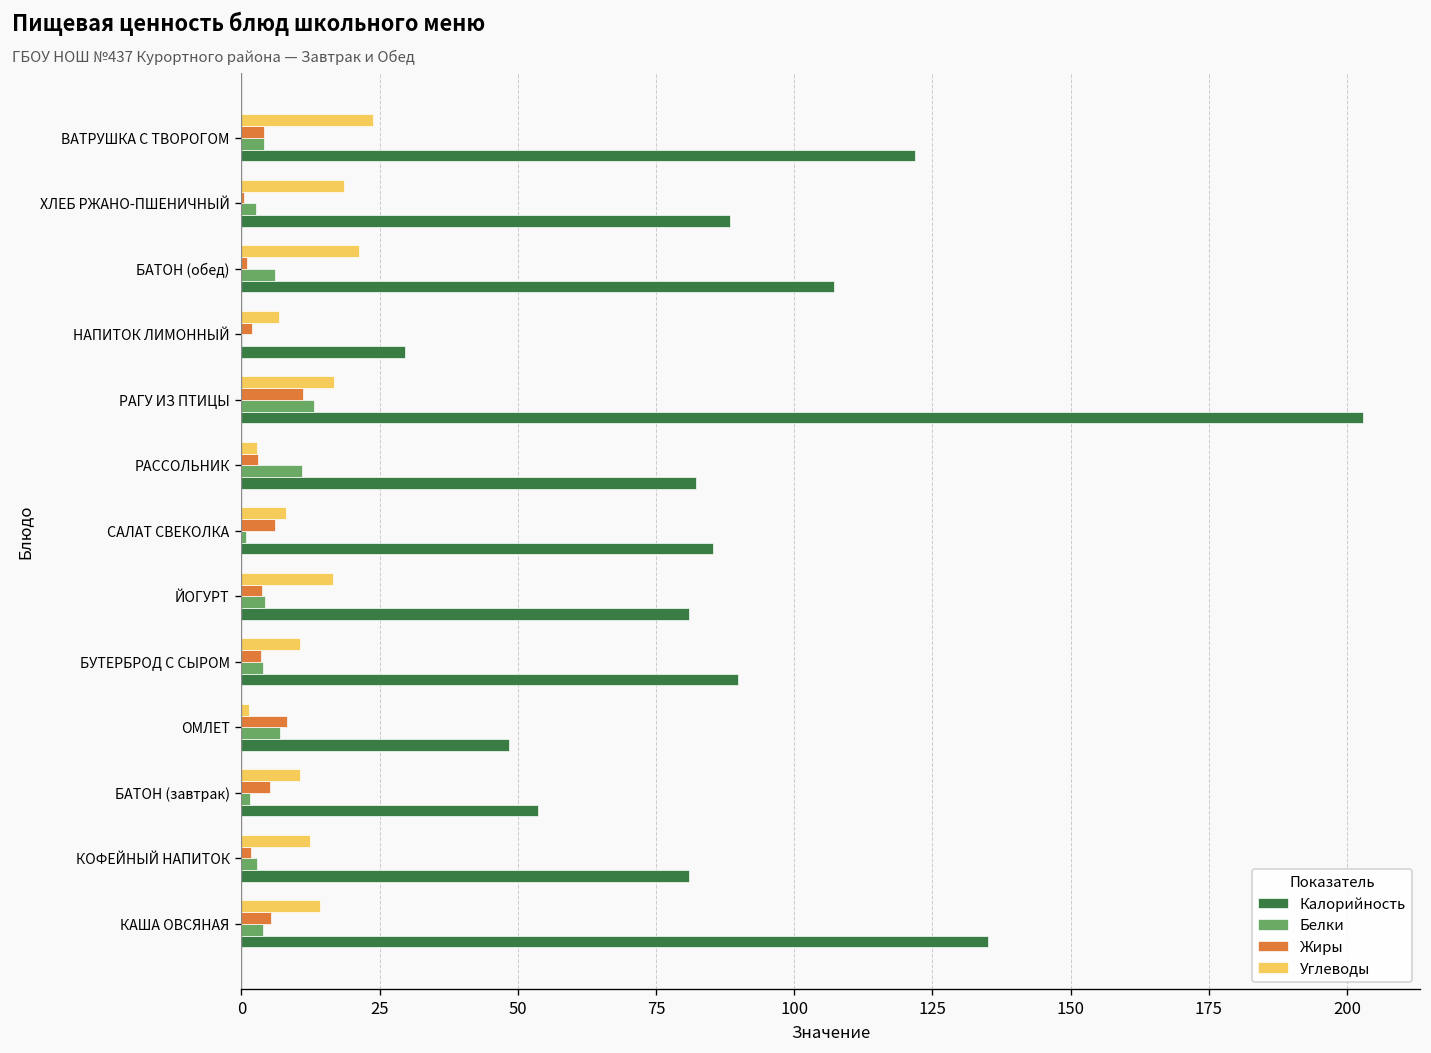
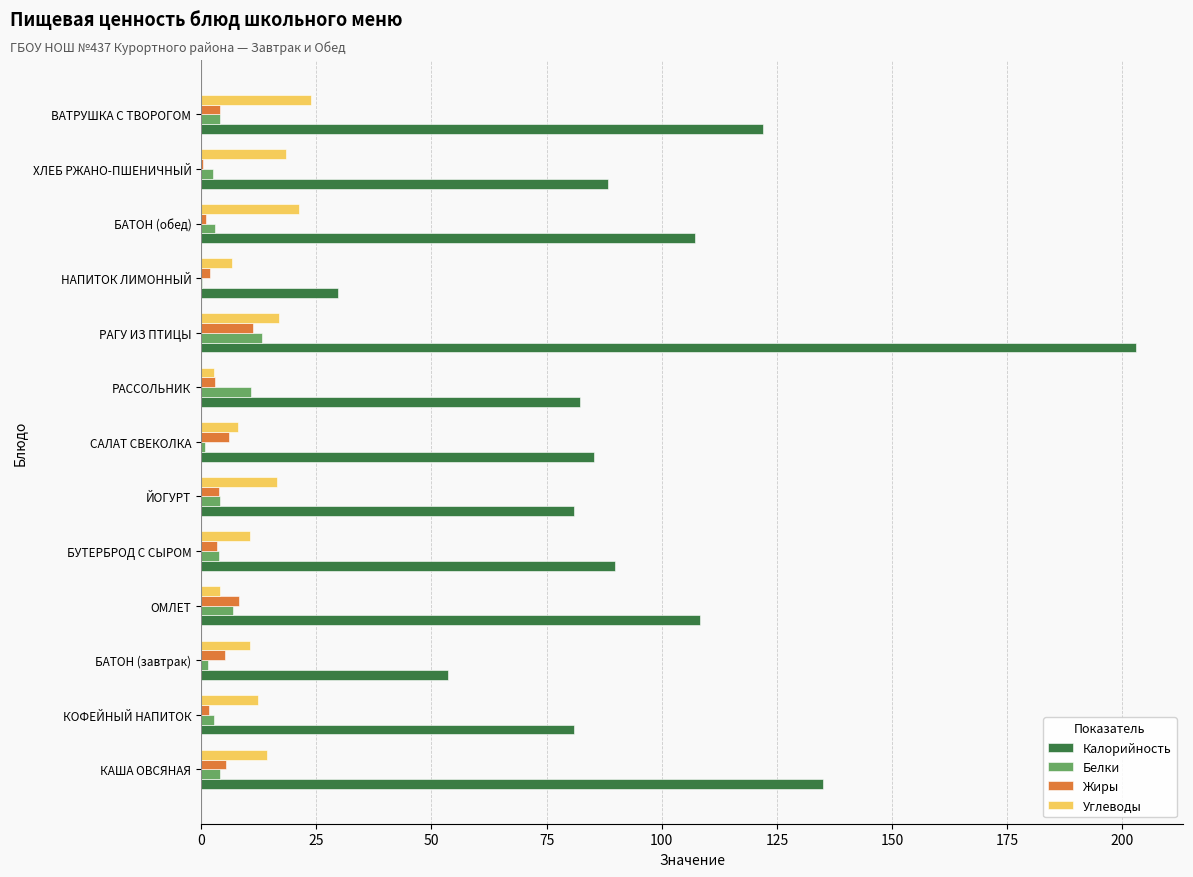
Белки, БАТОН (обед): 6 -> 3
Углеводы, ОМЛЕТ: 1 -> 4
Калорийность, ОМЛЕТ: 48 -> 108
